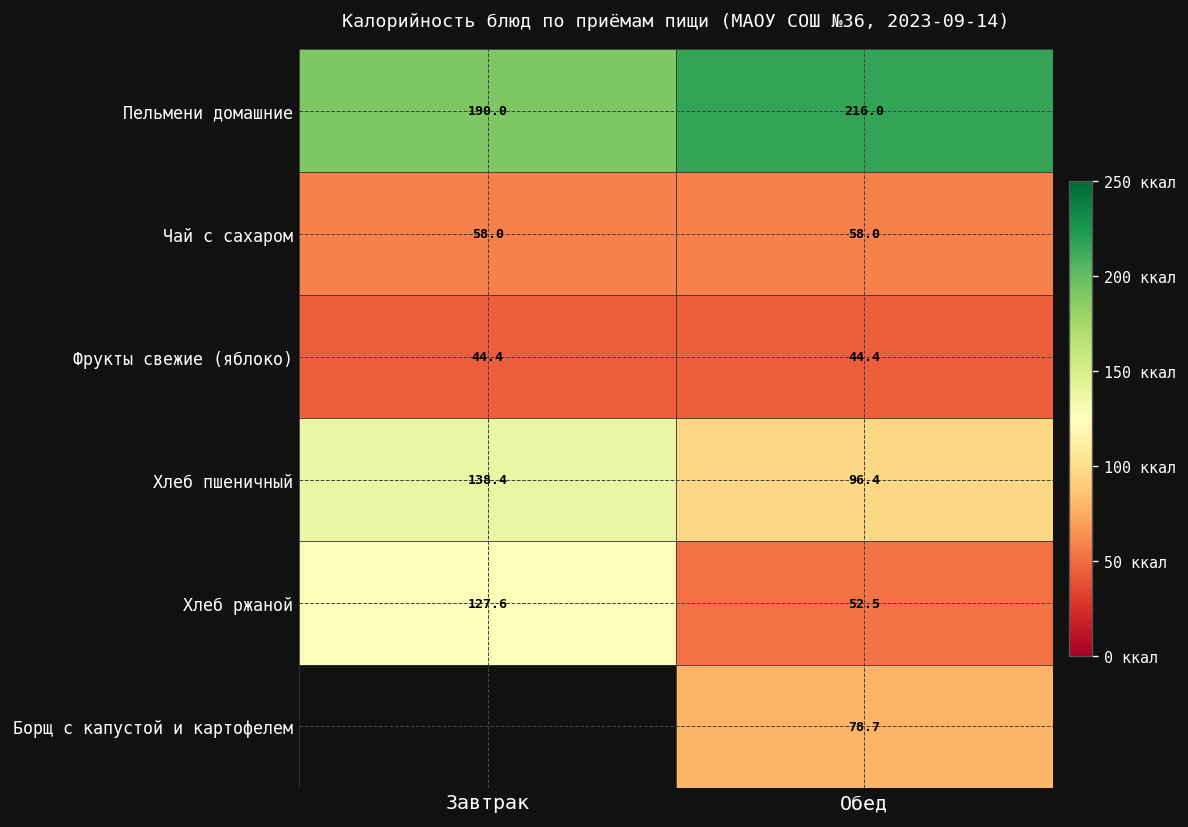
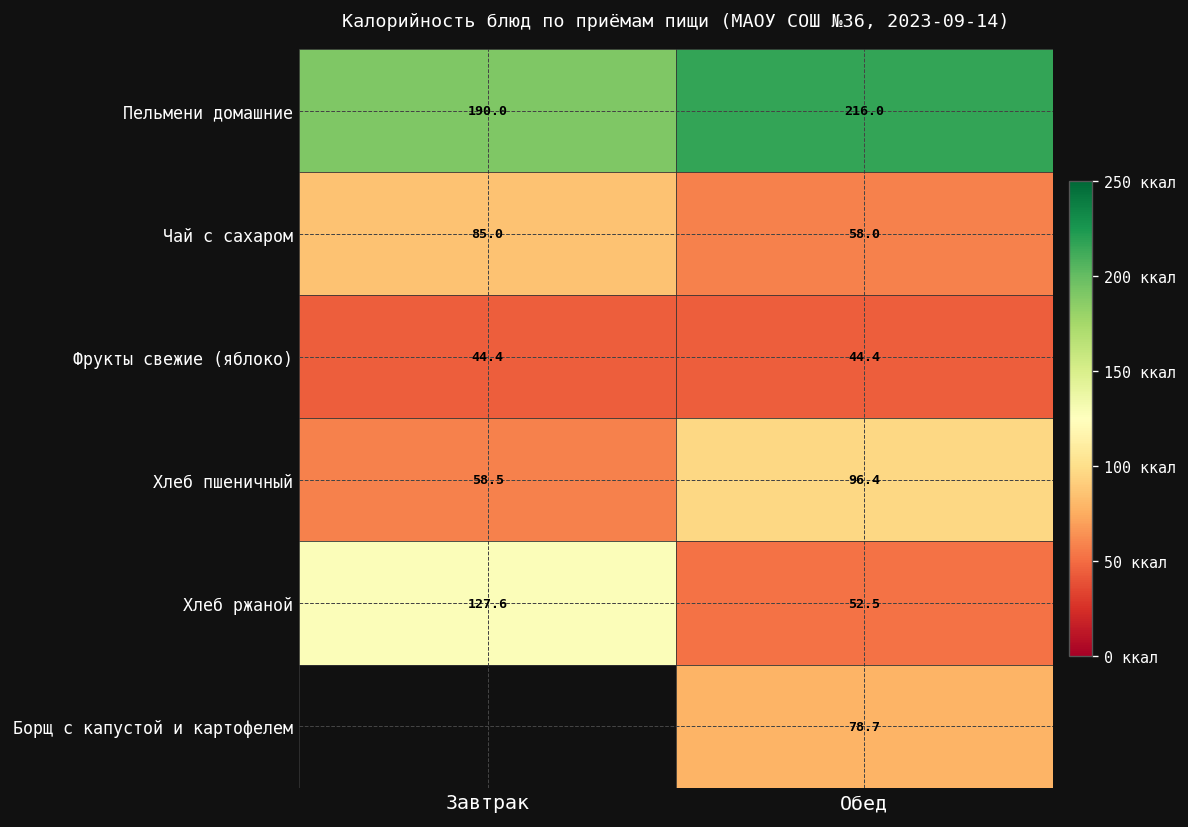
Чай с сахаром, Завтрак: 58.0 -> 85.0
Хлеб пшеничный, Завтрак: 138.4 -> 58.5
